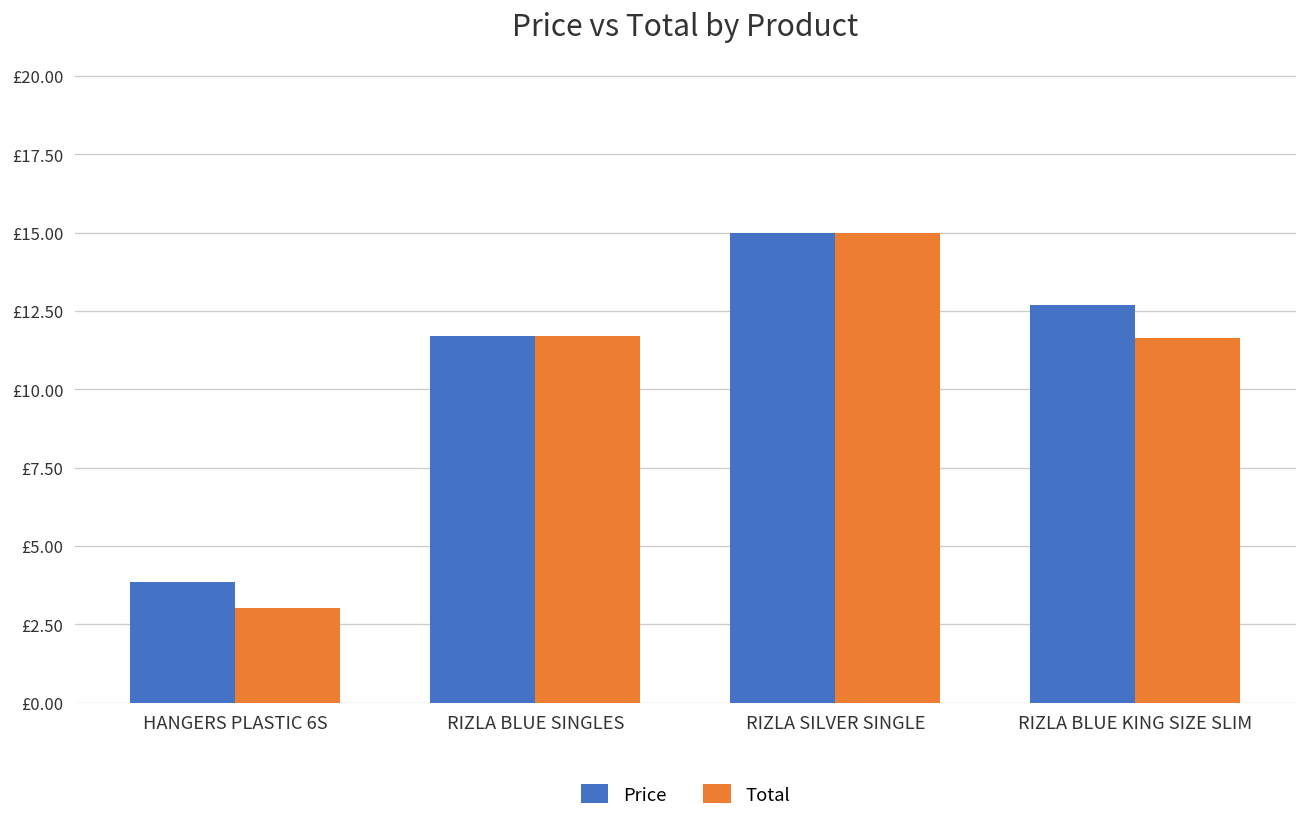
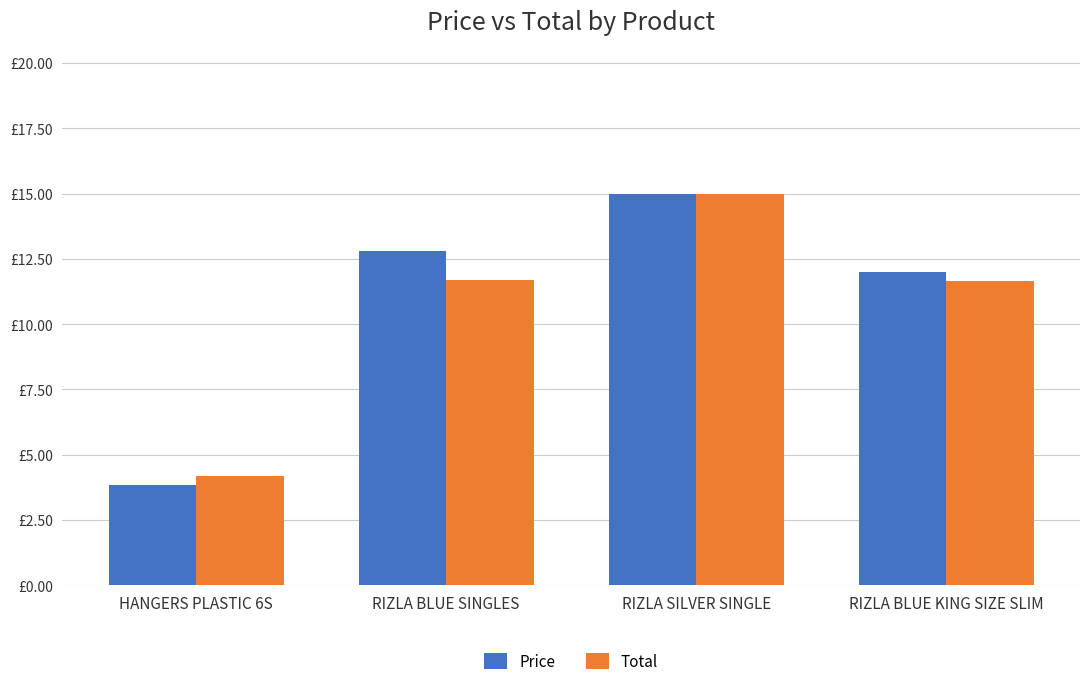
Total, HANGERS PLASTIC 6S: £3.0 -> £4.2
Price, RIZLA BLUE SINGLES: £11.7 -> £12.8
Price, RIZLA BLUE KING SIZE SLIM: £12.7 -> £12.0
